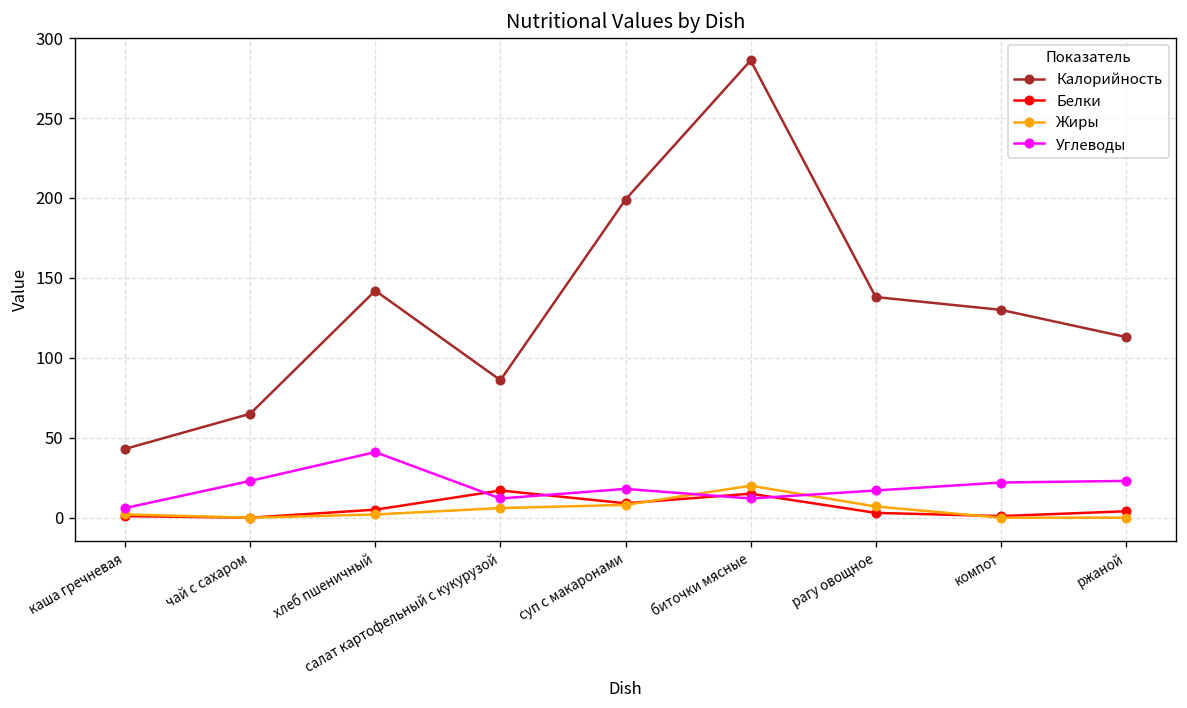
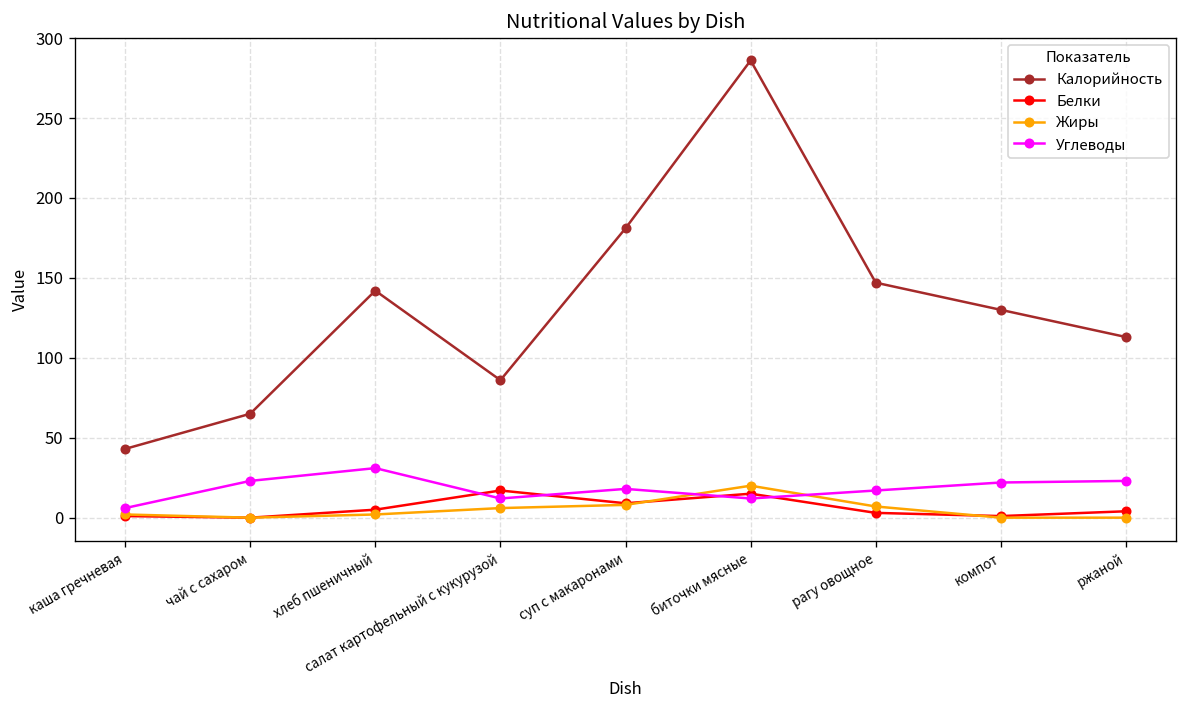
Углеводы, хлеб пшеничный: 41 -> 31
Калорийность, суп с макаронами: 199 -> 181
Калорийность, рагу овощное: 138 -> 147
